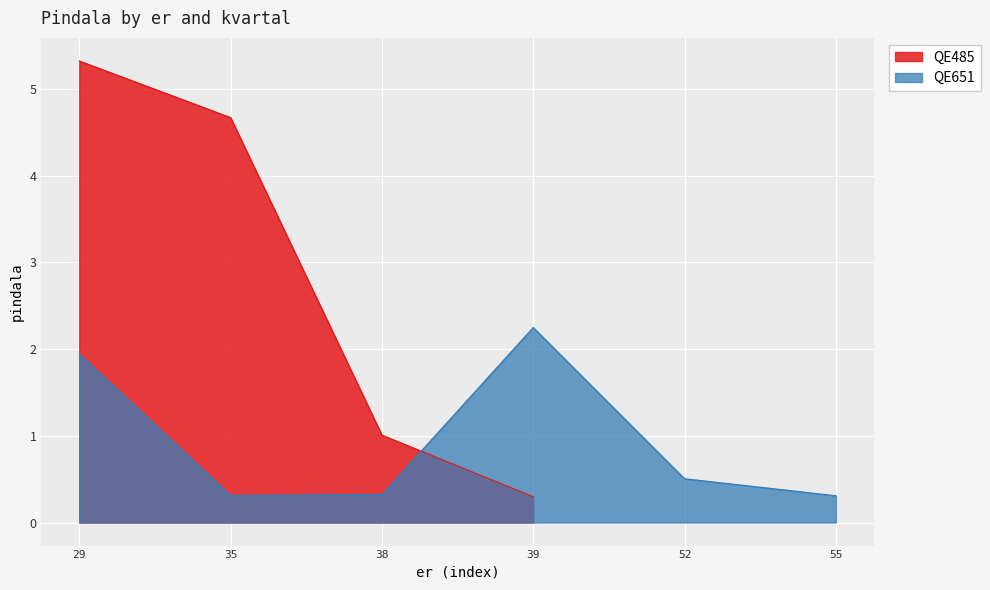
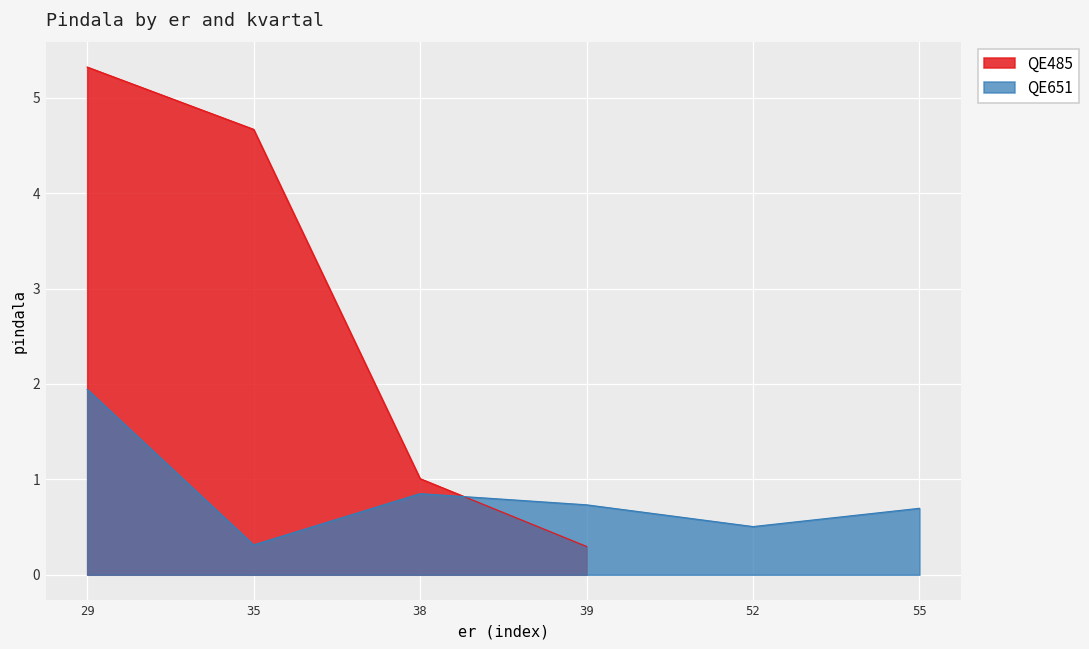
QE651, 38: 0.3 -> 0.8
QE651, 39: 2.2 -> 0.7
QE651, 55: 0.3 -> 0.7
